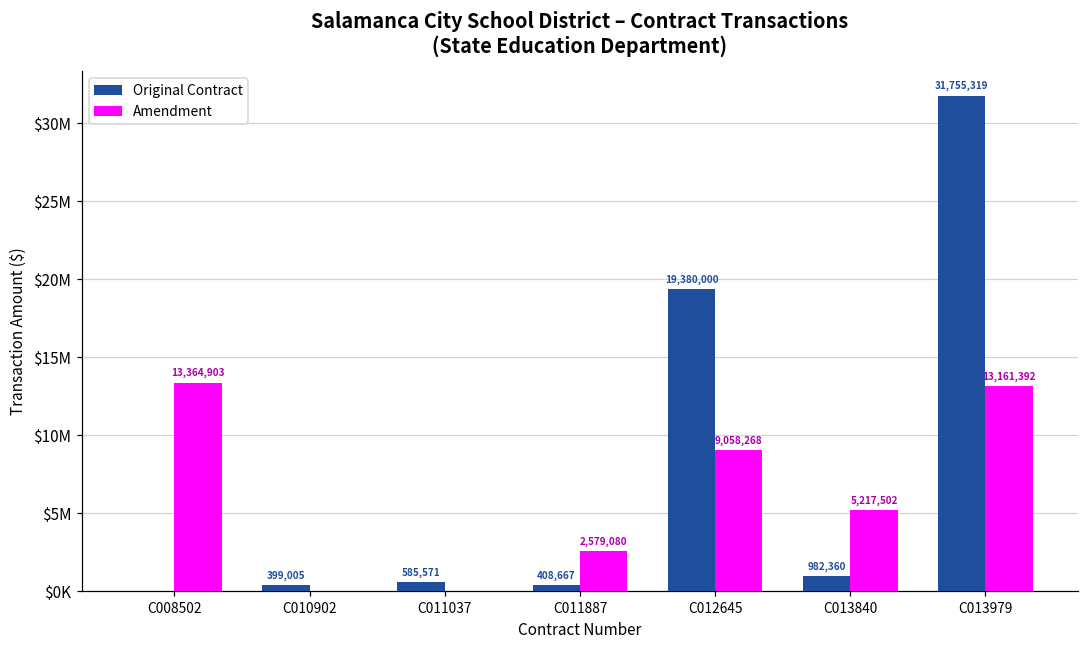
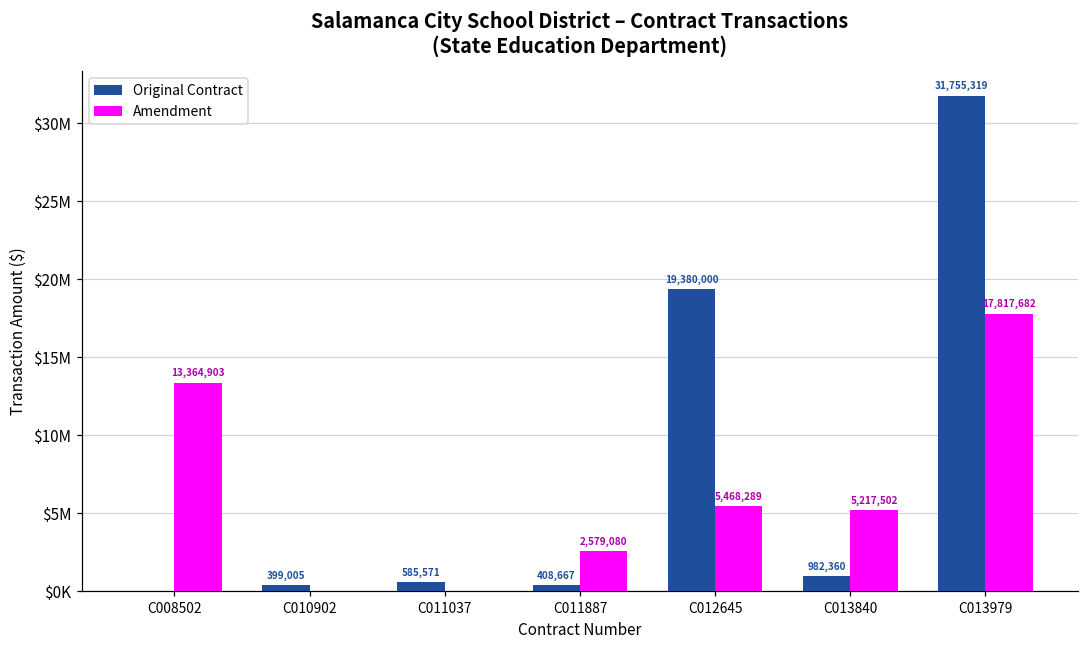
Amendment, C012645: 9,058,268 -> 5,468,289
Amendment, C013979: 13,161,392 -> 17,817,682
